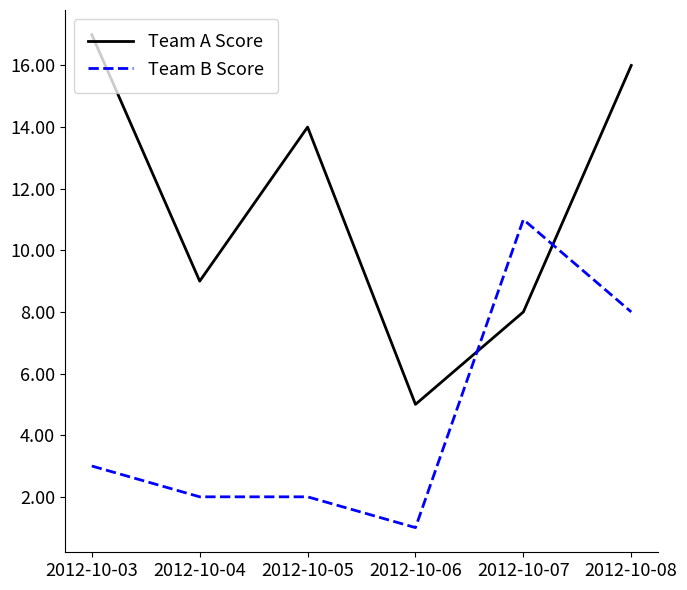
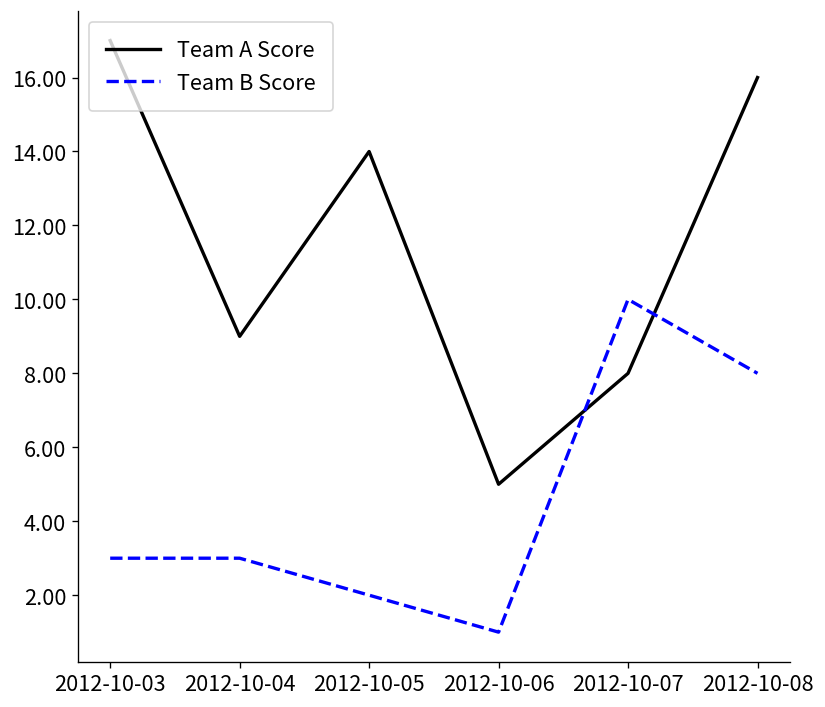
Team B Score, 2012-10-04: 2 -> 3
Team B Score, 2012-10-07: 11 -> 10
